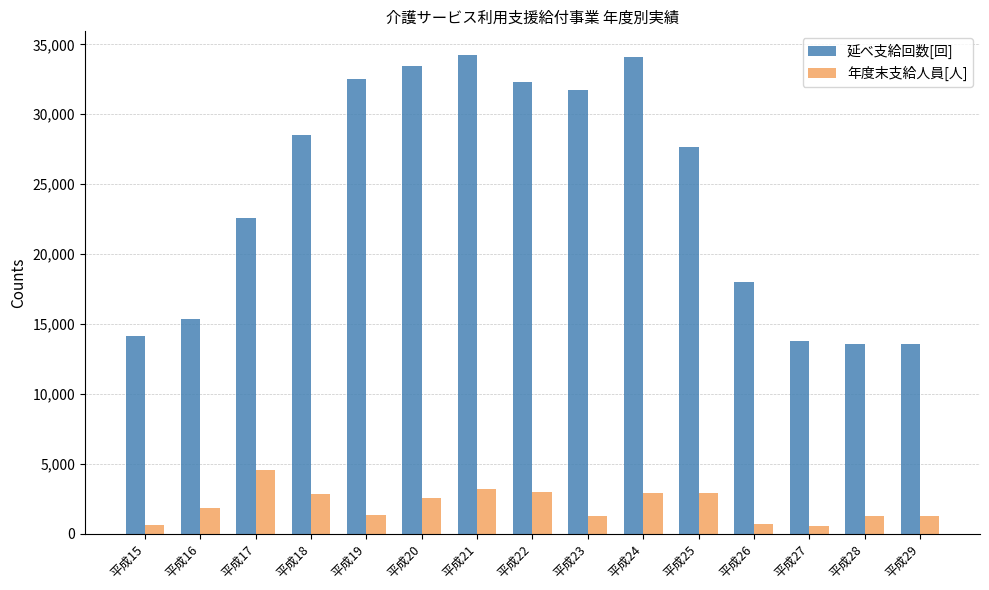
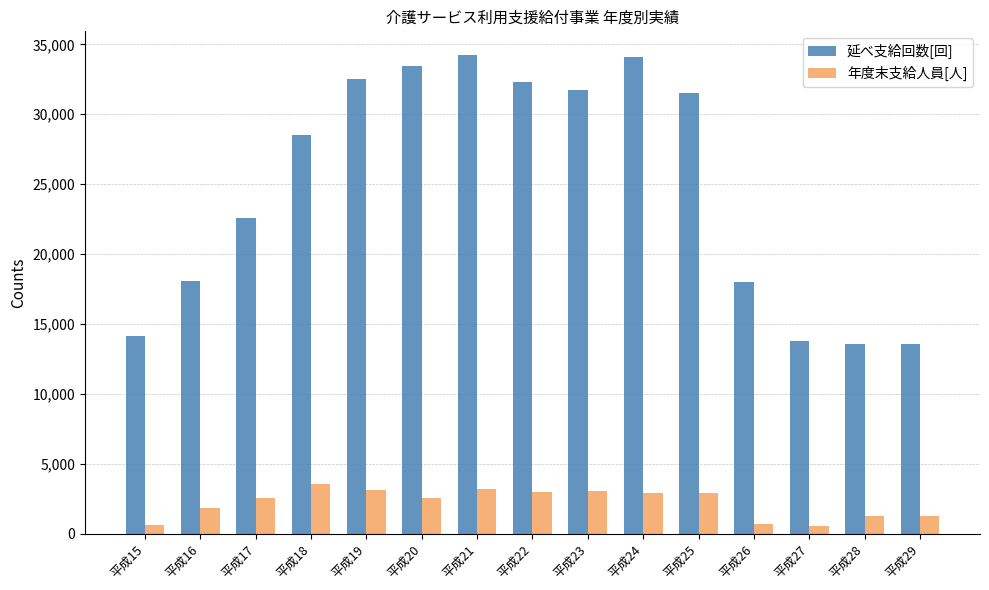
延べ支給回数[回], 平成16: 15,300 -> 18,000
年度末支給人員[人], 平成17: 4,500 -> 2,500
年度末支給人員[人], 平成18: 2,900 -> 3,500
年度末支給人員[人], 平成19: 1,300 -> 3,100
年度末支給人員[人], 平成23: 1,200 -> 3,000
延べ支給回数[回], 平成25: 27,600 -> 31,500
